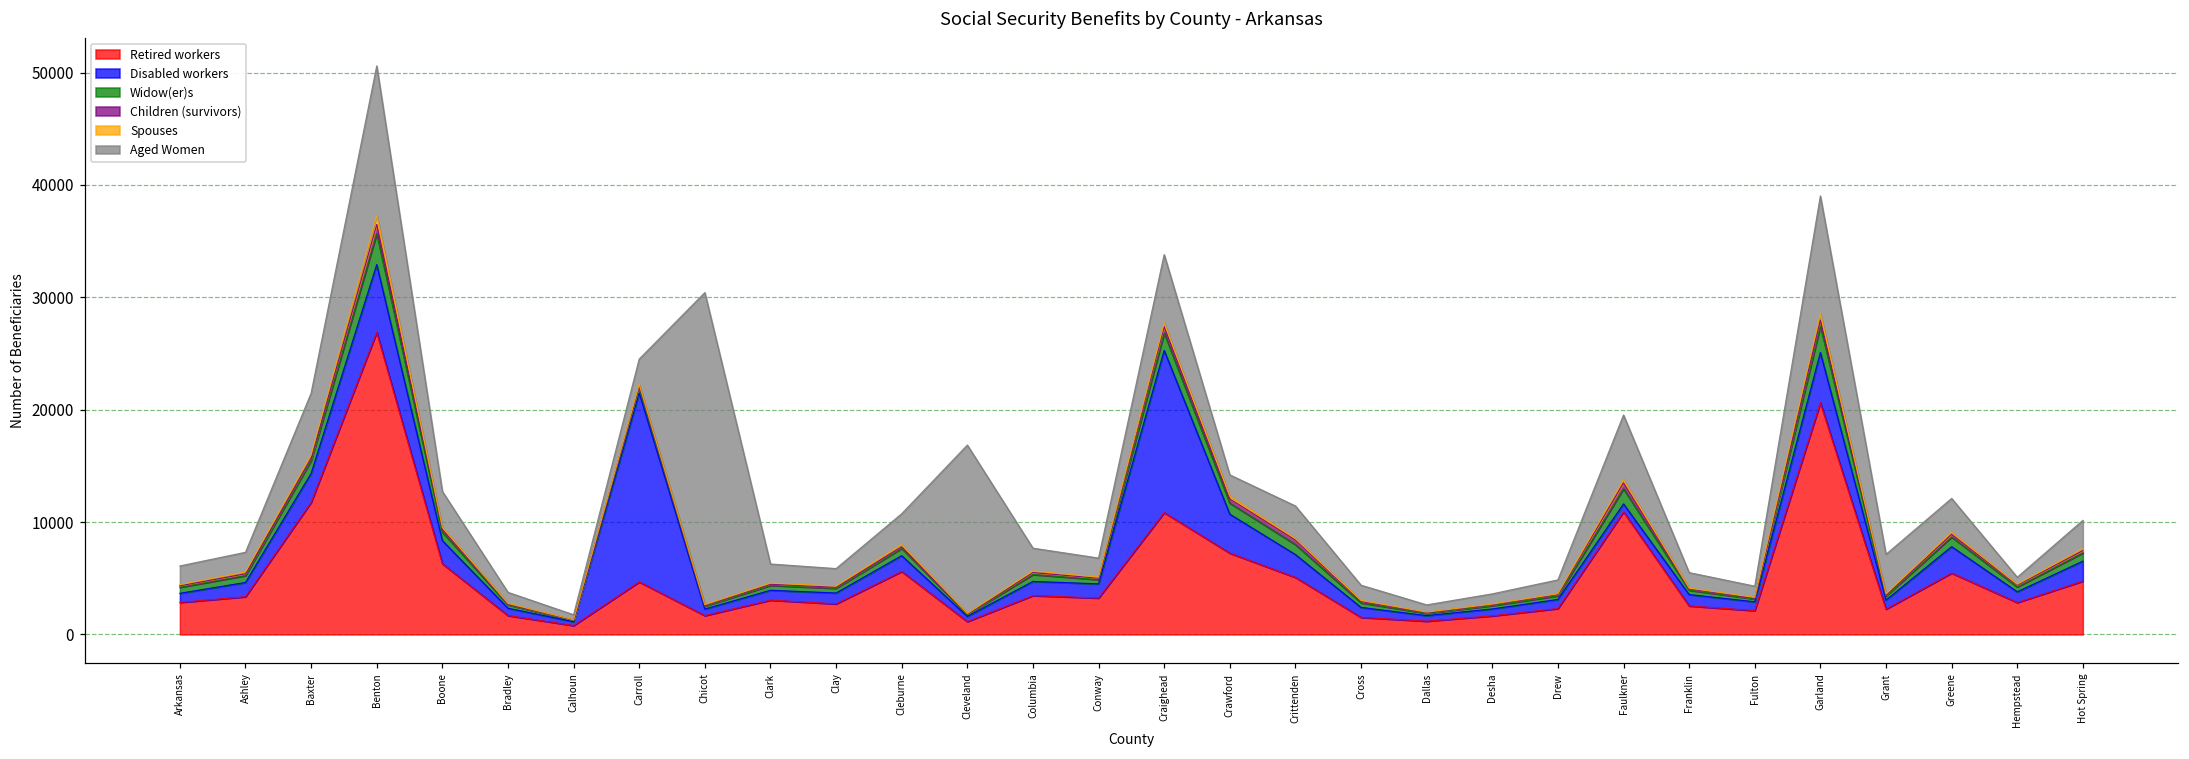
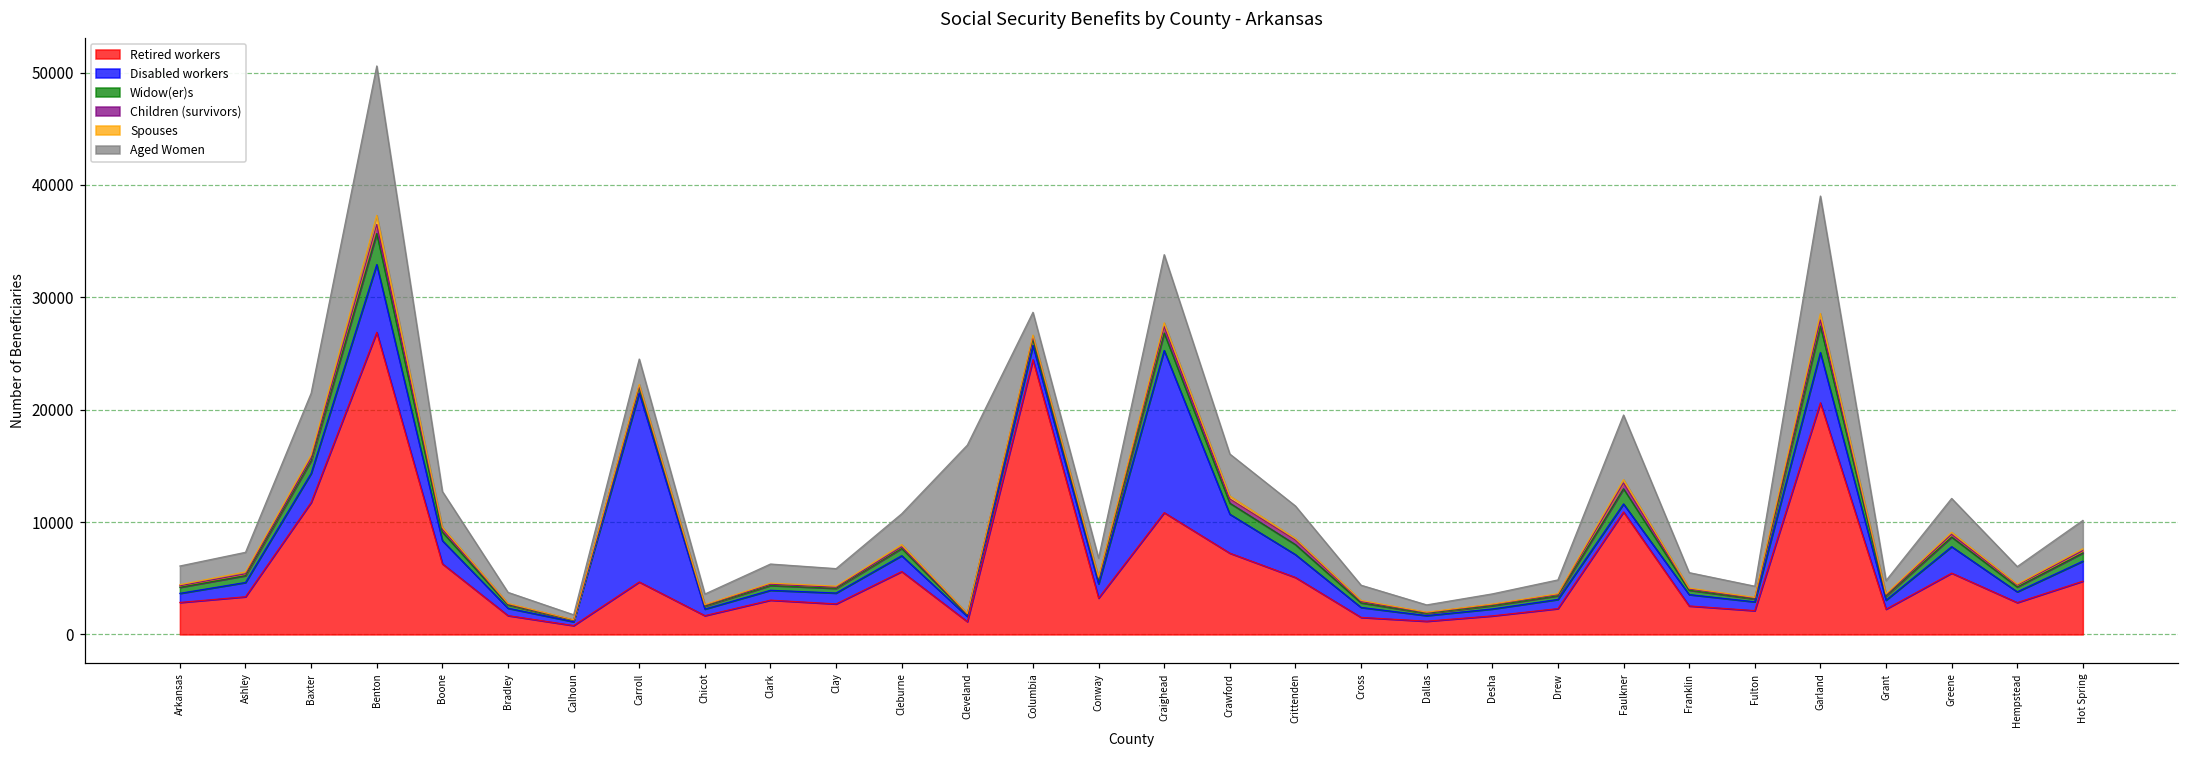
Aged Women, Chicot: 27800 -> 900
Retired workers, Columbia: 3500 -> 24400
Aged Women, Crawford: 1900 -> 3700
Aged Women, Grant: 3500 -> 1200
Aged Women, Hempstead: 600 -> 1600
